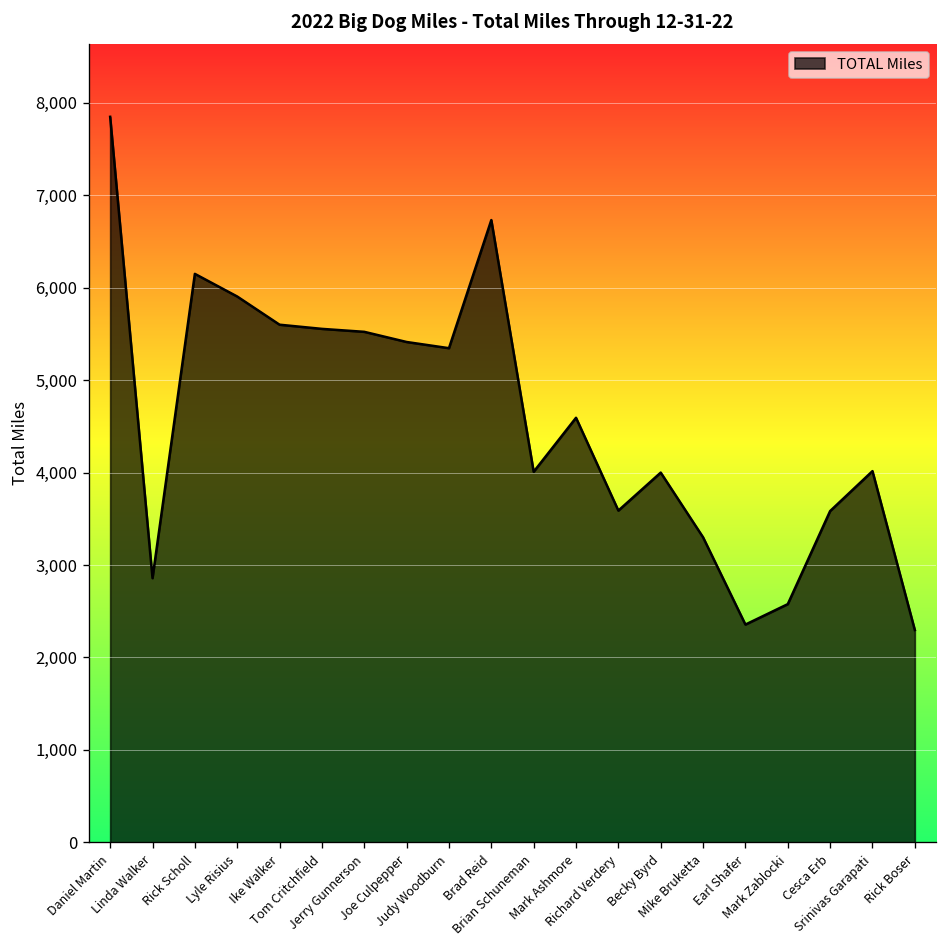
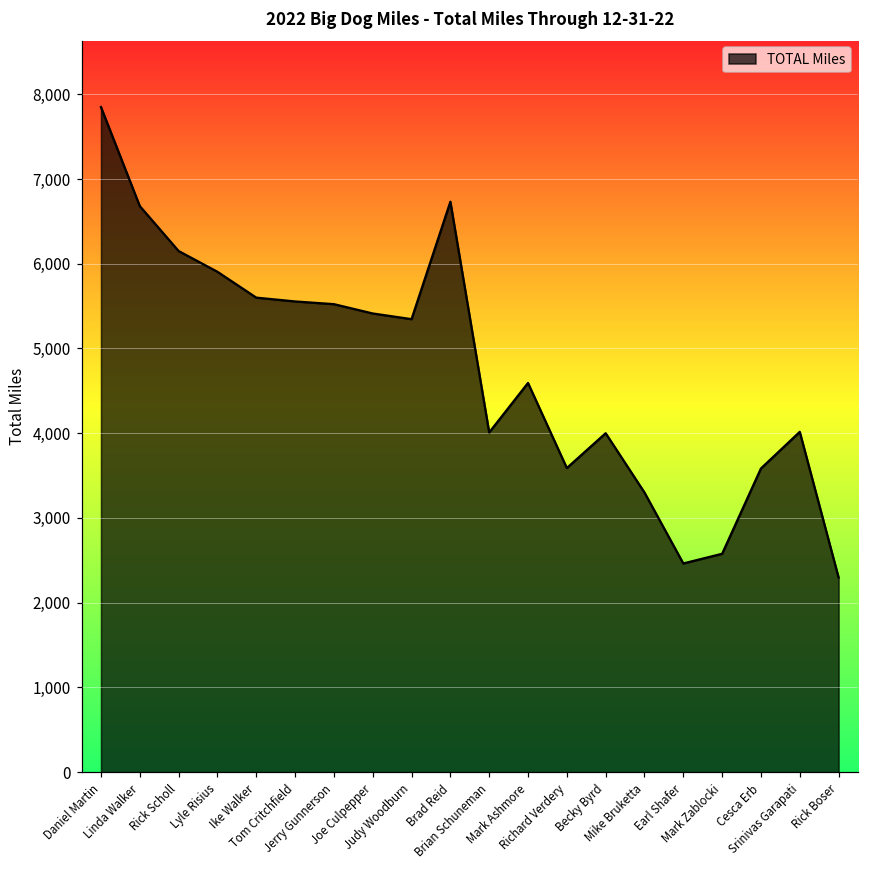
Linda Walker: 2,900 -> 6,700
Earl Shafer: 2,400 -> 2,500
